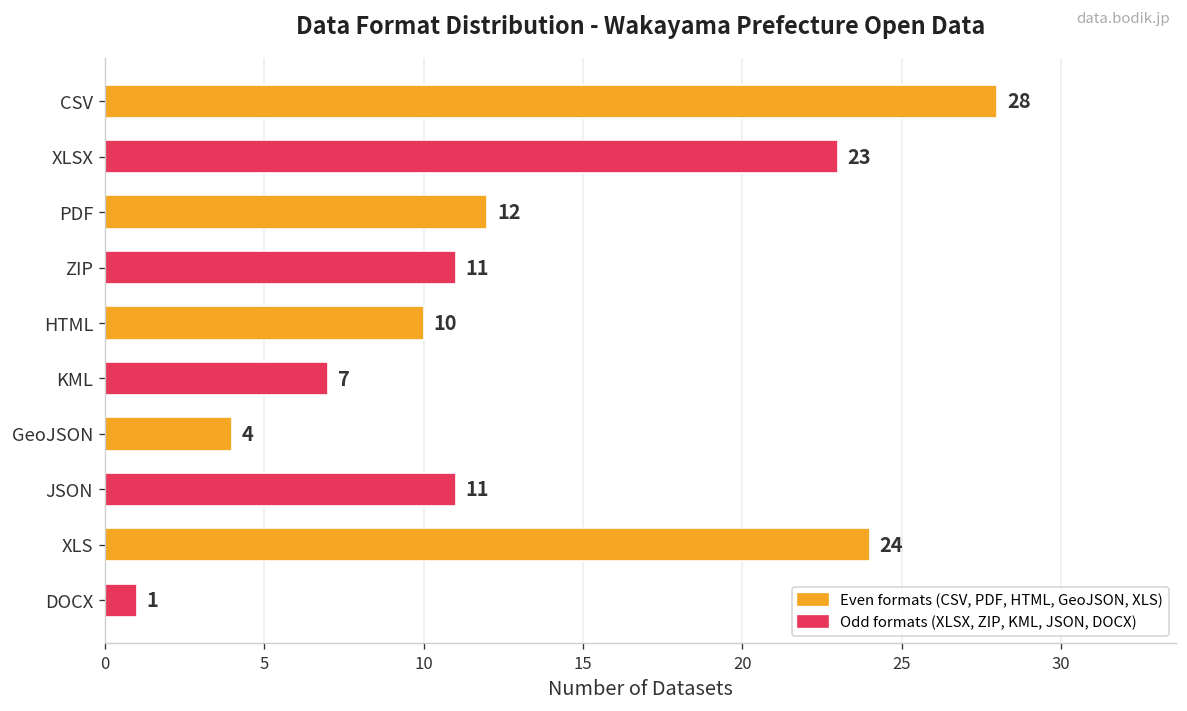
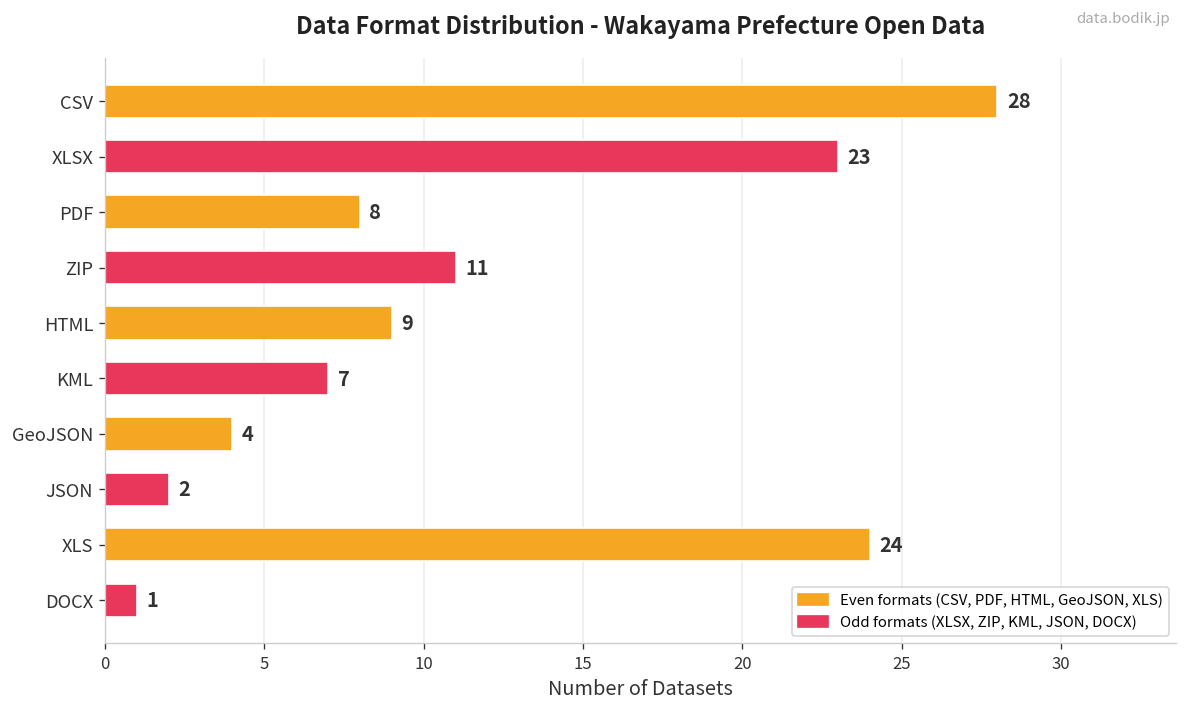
PDF: 12 -> 8
HTML: 10 -> 9
JSON: 11 -> 2
